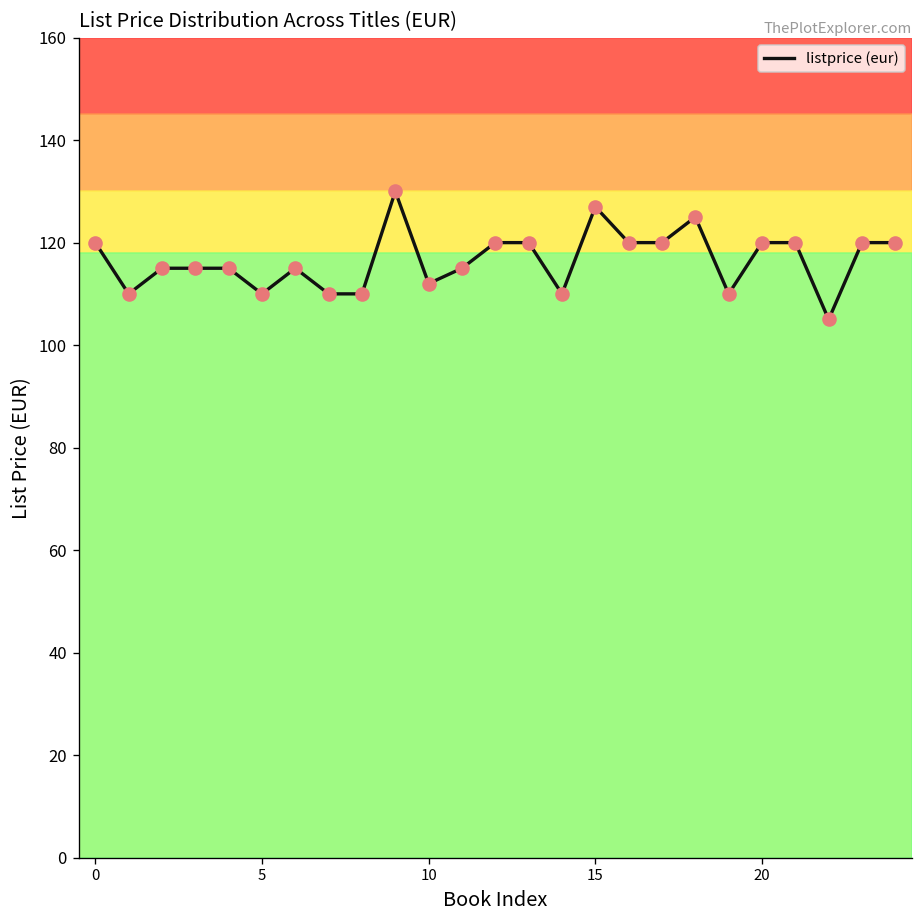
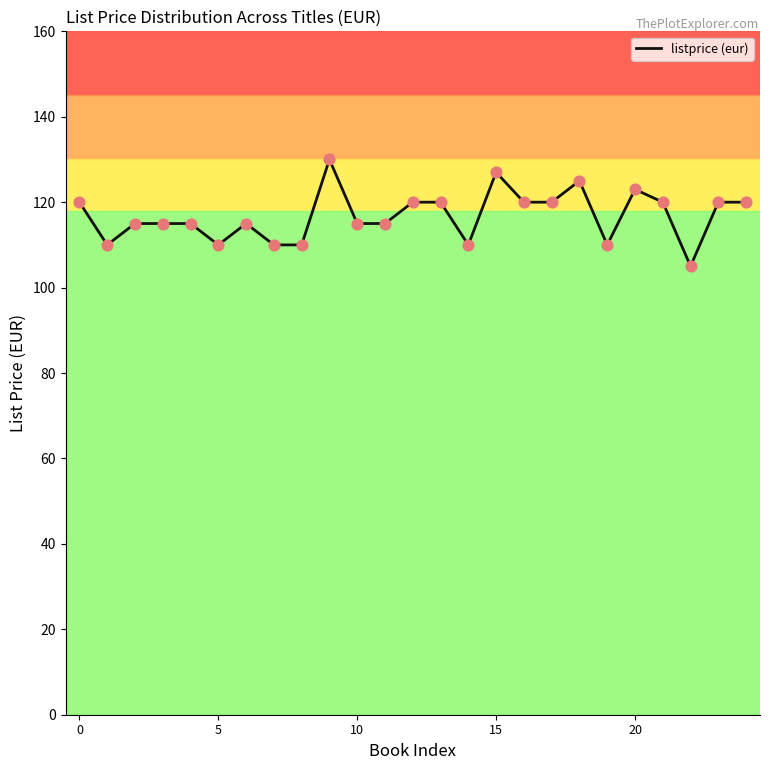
10: 112 -> 115
20: 120 -> 123
